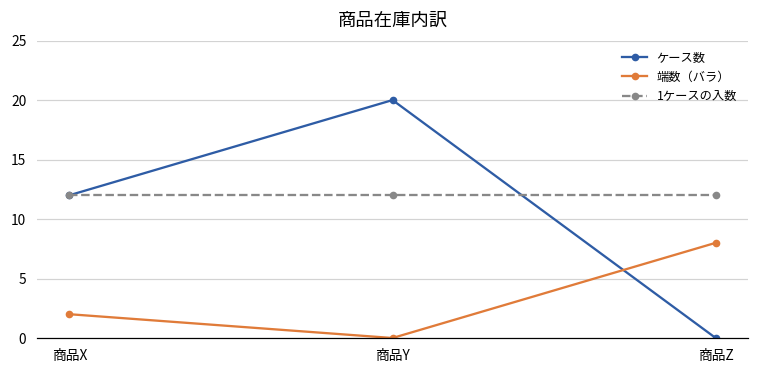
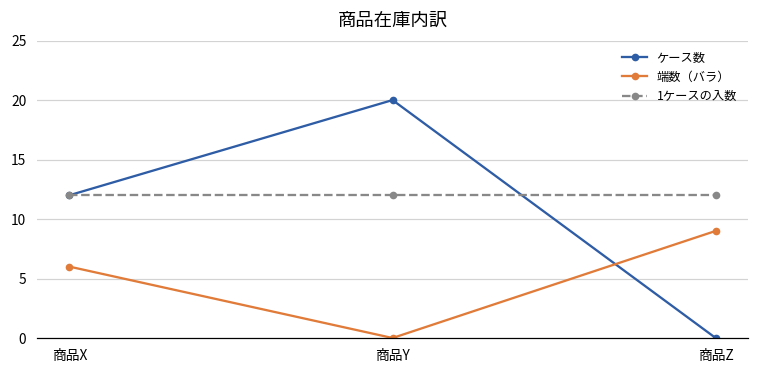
端数（バラ）, 商品X: 2 -> 6
端数（バラ）, 商品Z: 8 -> 9
